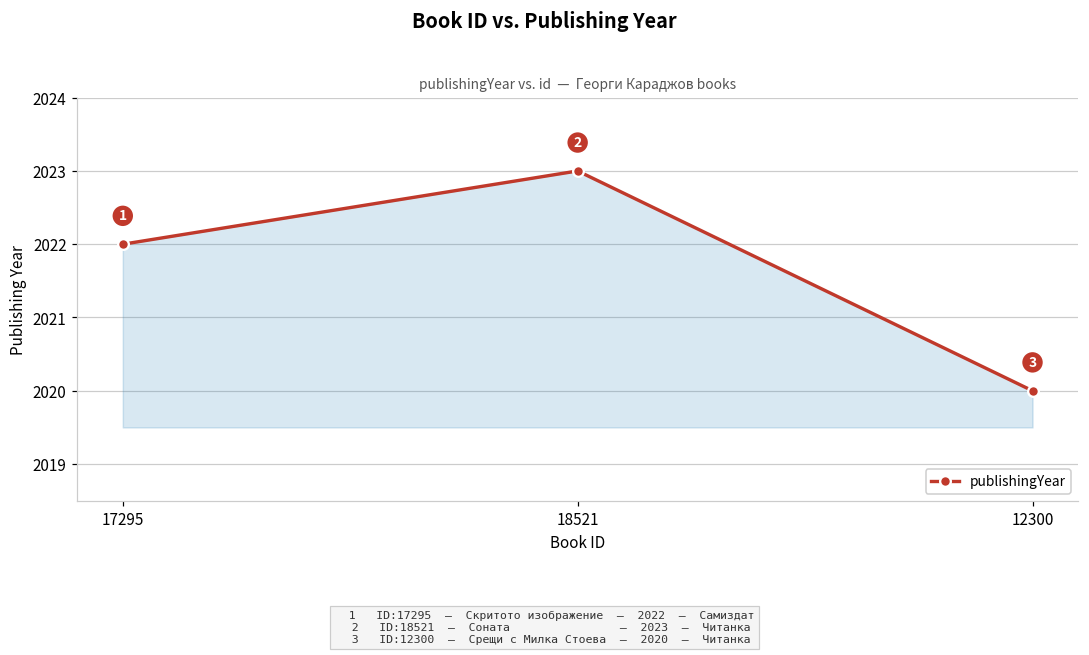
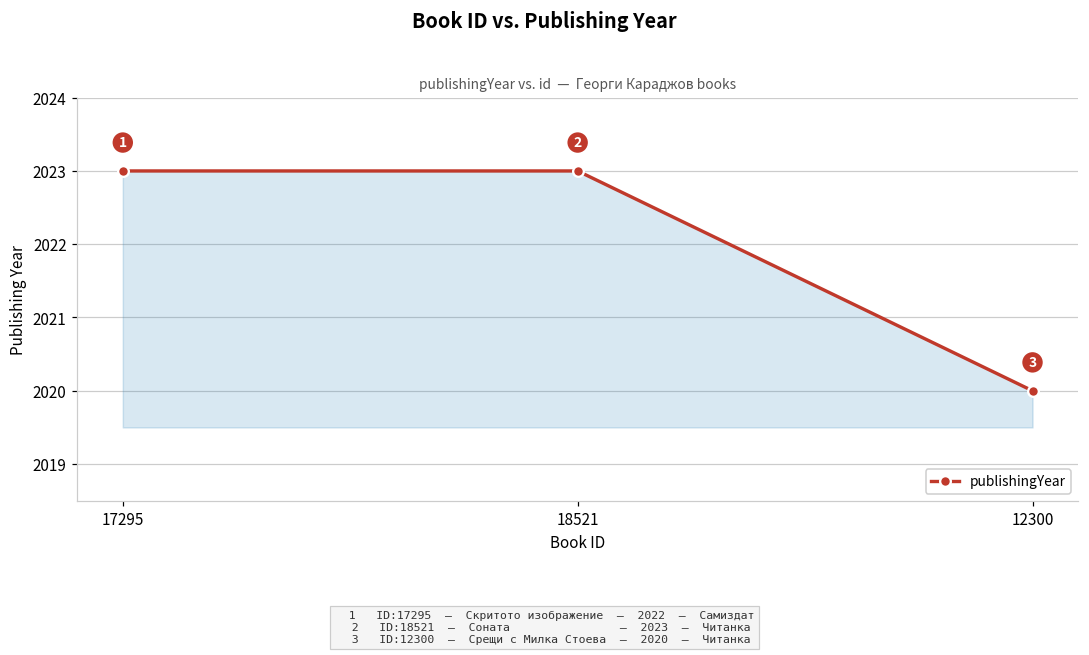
17295: 2022 -> 2023
